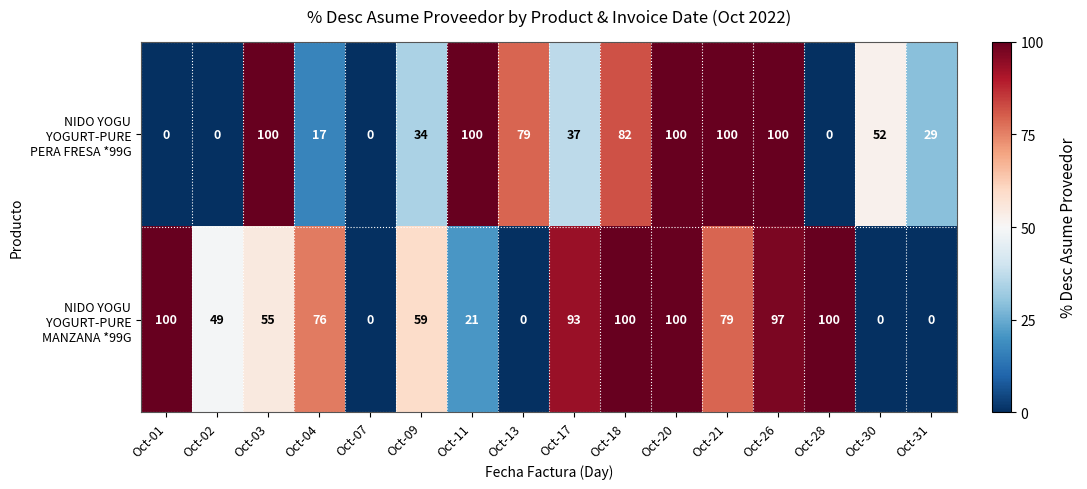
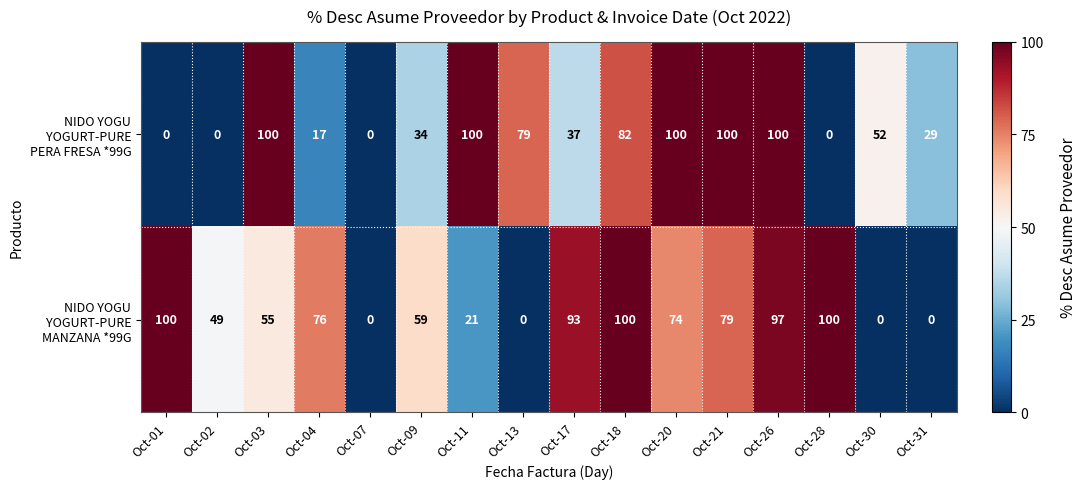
NIDO YOGU YOGURT-PURE MANZANA *99G, Oct-20: 100 -> 74
